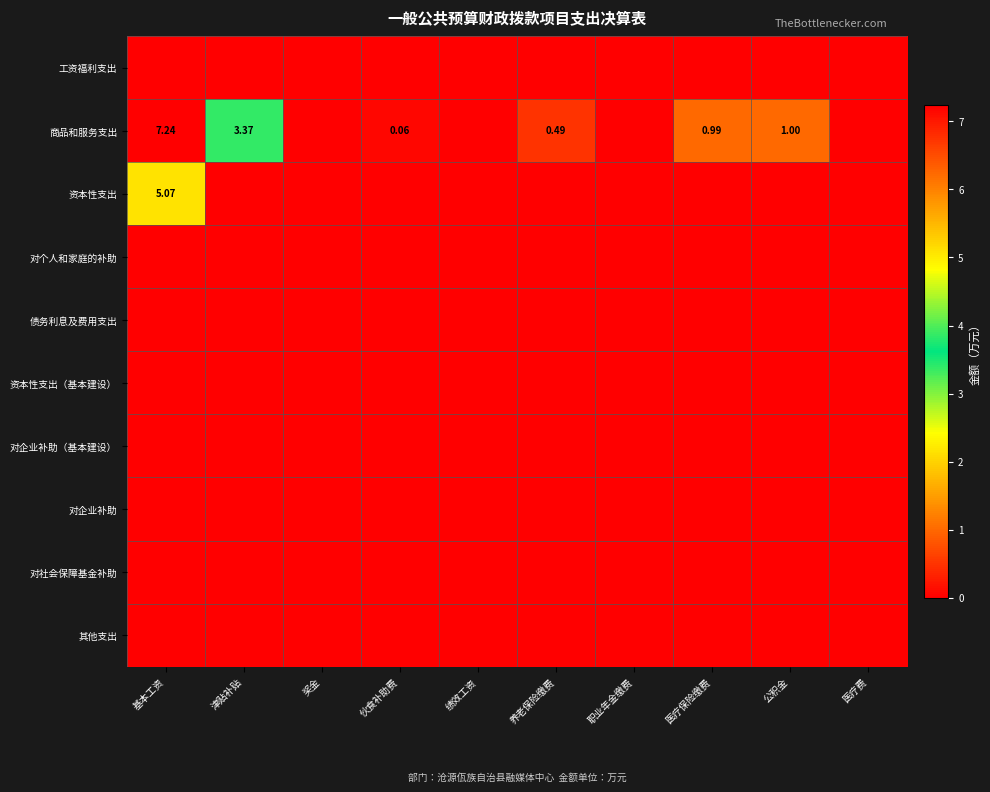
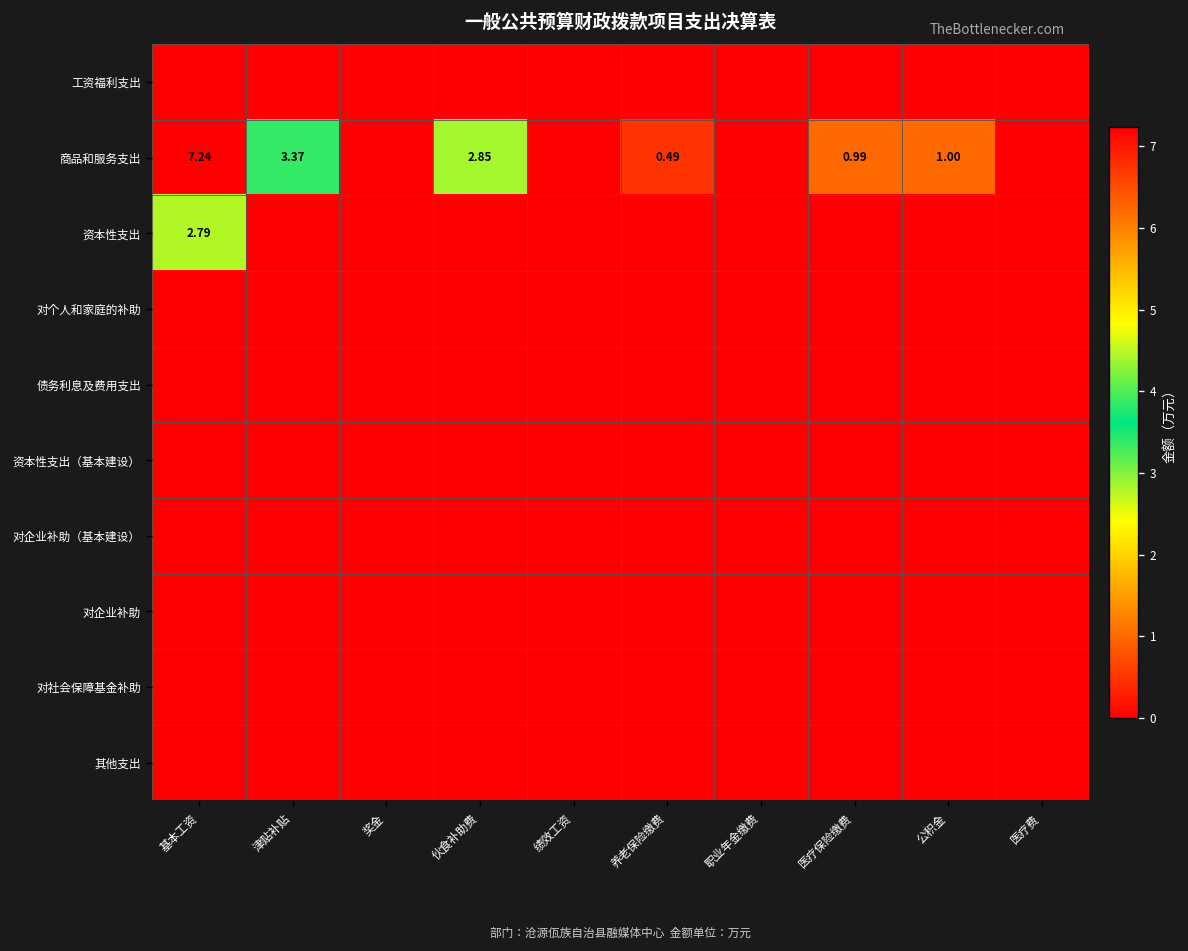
商品和服务支出, 伙食补助费: 0.06 -> 2.85
资本性支出, 基本工资: 5.07 -> 2.79
